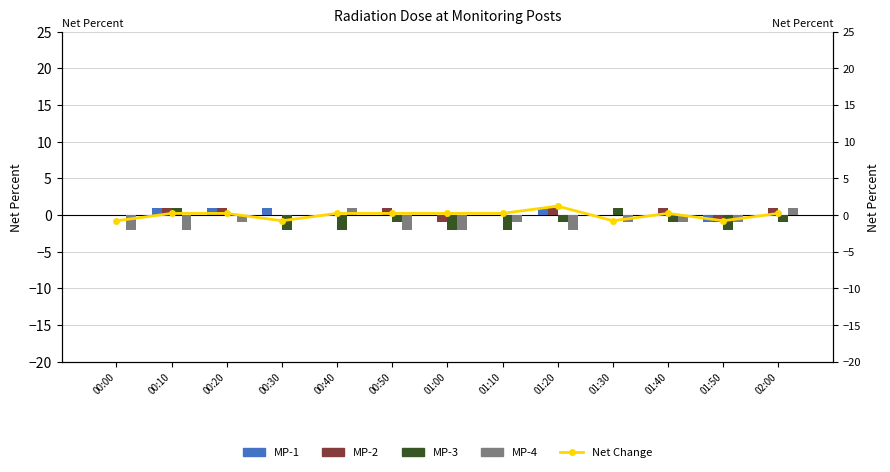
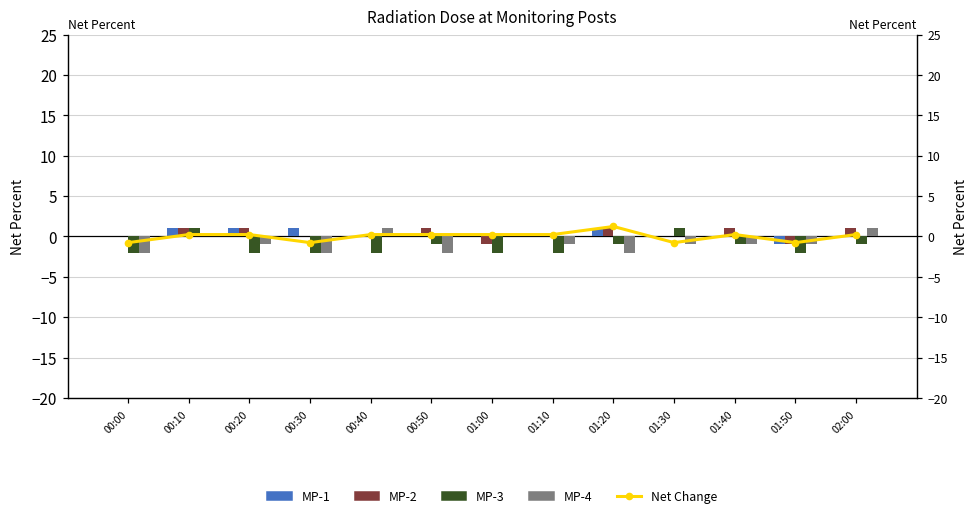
MP-3, 00:00: 0 -> -2
MP-4, 00:10: -2 -> 0
MP-3, 00:20: 0 -> -2
MP-4, 00:30: 0 -> -2
MP-4, 01:00: -2 -> 0
